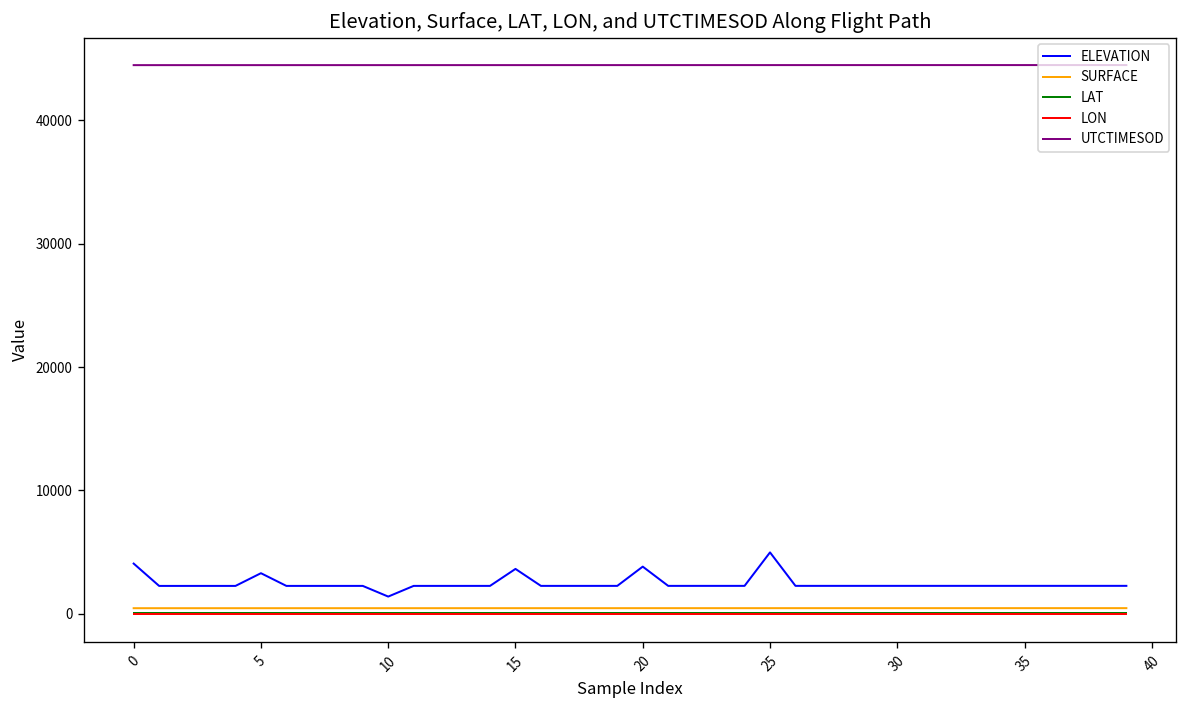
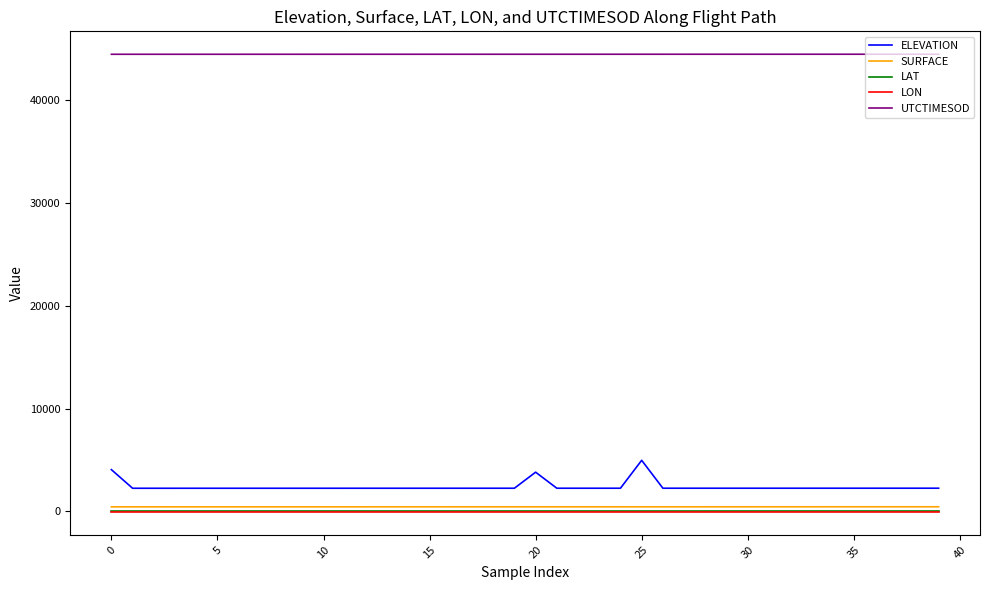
ELEVATION, 5: 3300 -> 2300
ELEVATION, 10: 1400 -> 2300
ELEVATION, 15: 3600 -> 2300
